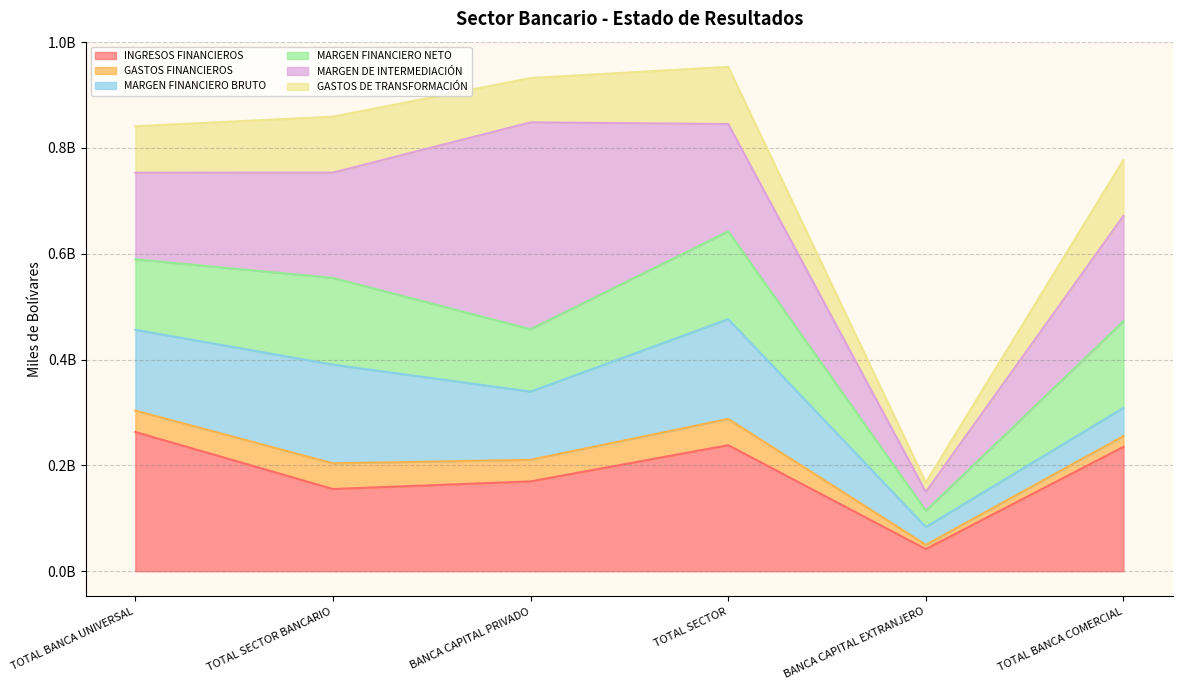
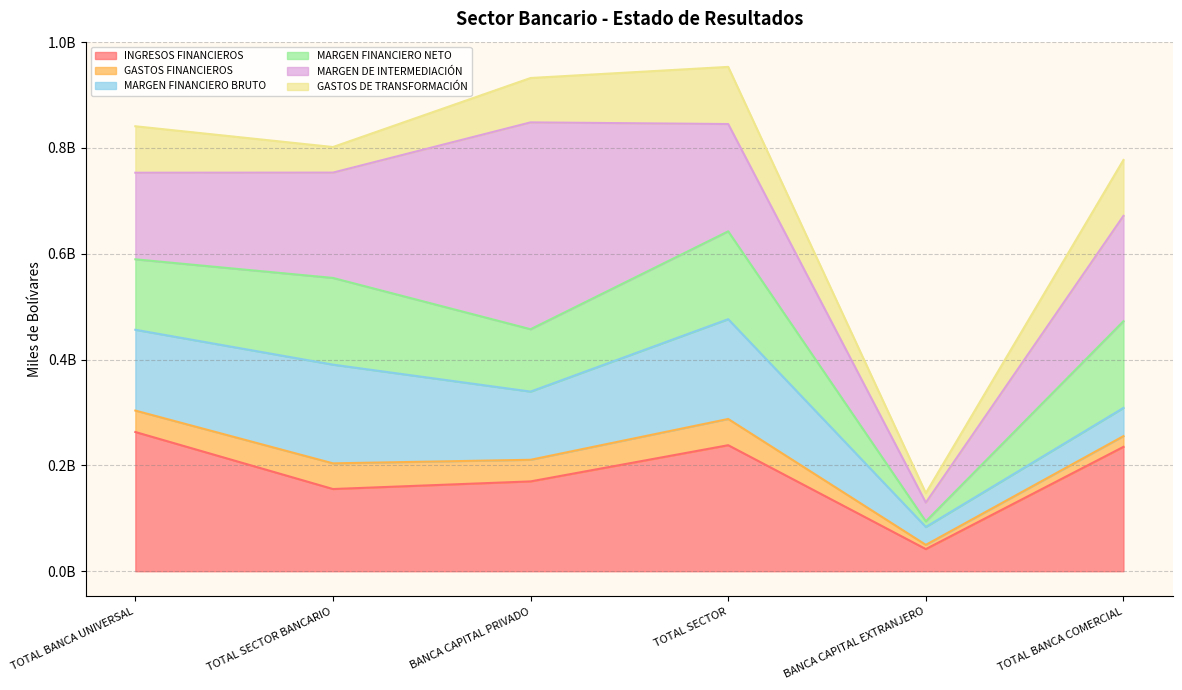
GASTOS DE TRANSFORMACIÓN, TOTAL SECTOR BANCARIO: 110000000 -> 50000000
MARGEN FINANCIERO NETO, BANCA CAPITAL EXTRANJERO: 30000000 -> 10000000
